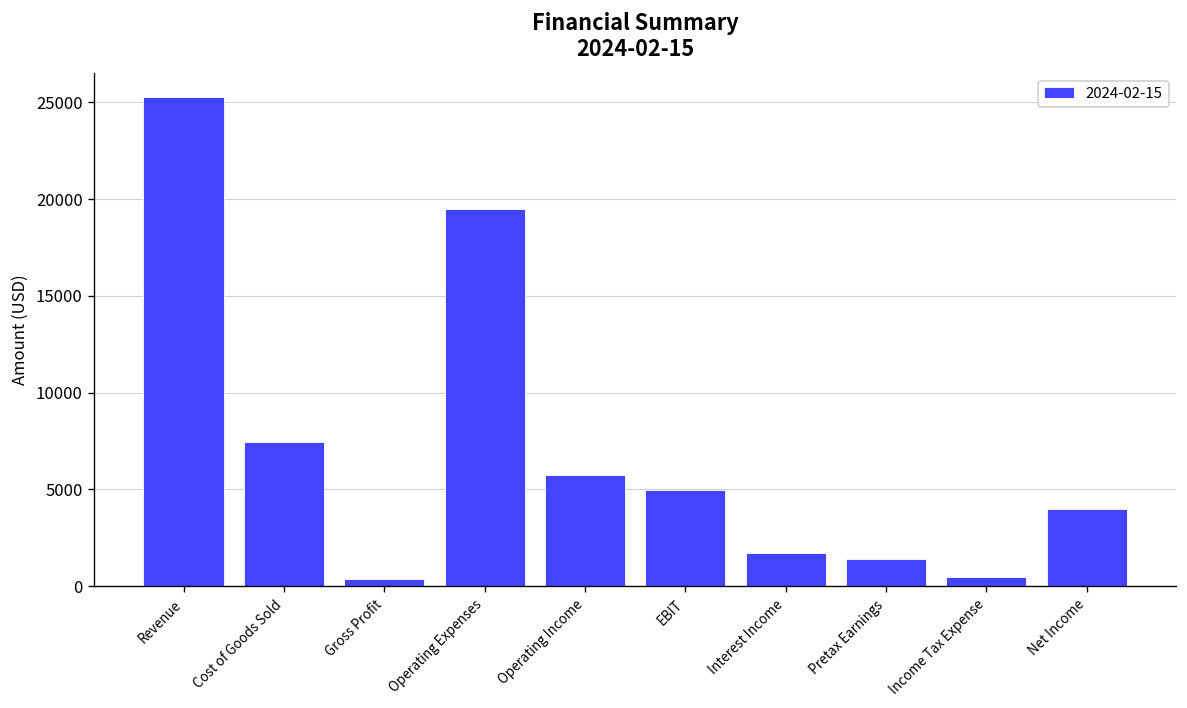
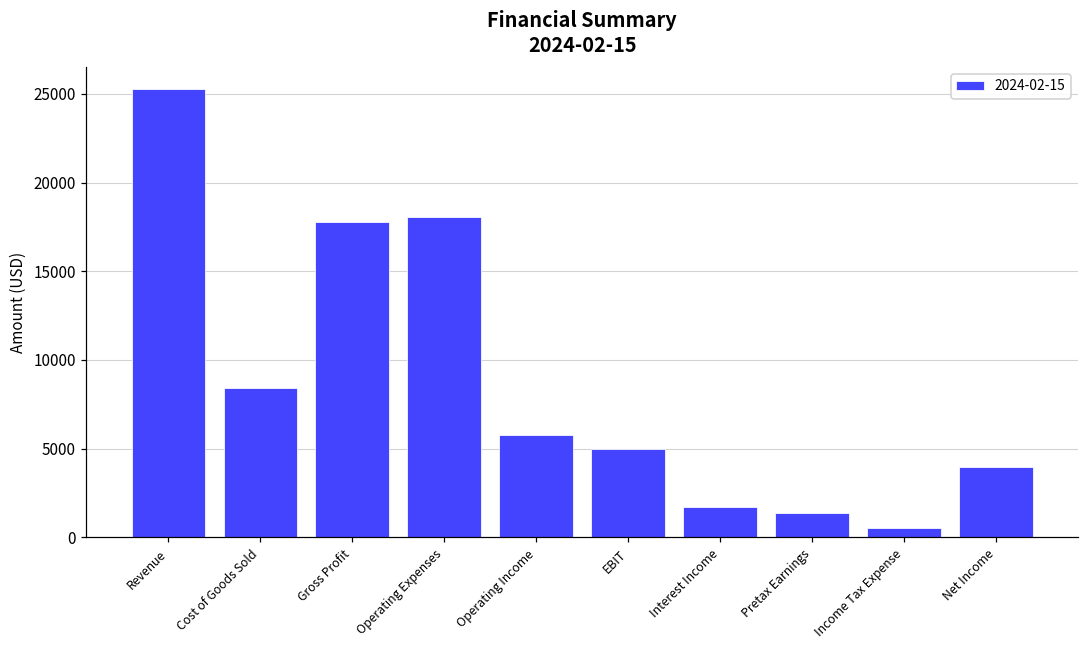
Cost of Goods Sold: 7500 -> 8400
Gross Profit: 400 -> 17800
Operating Expenses: 19500 -> 18100
